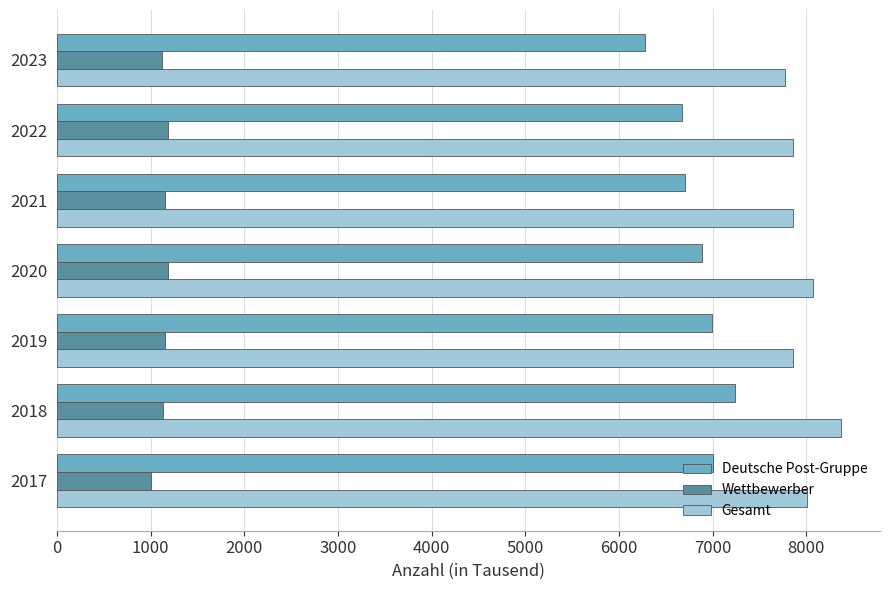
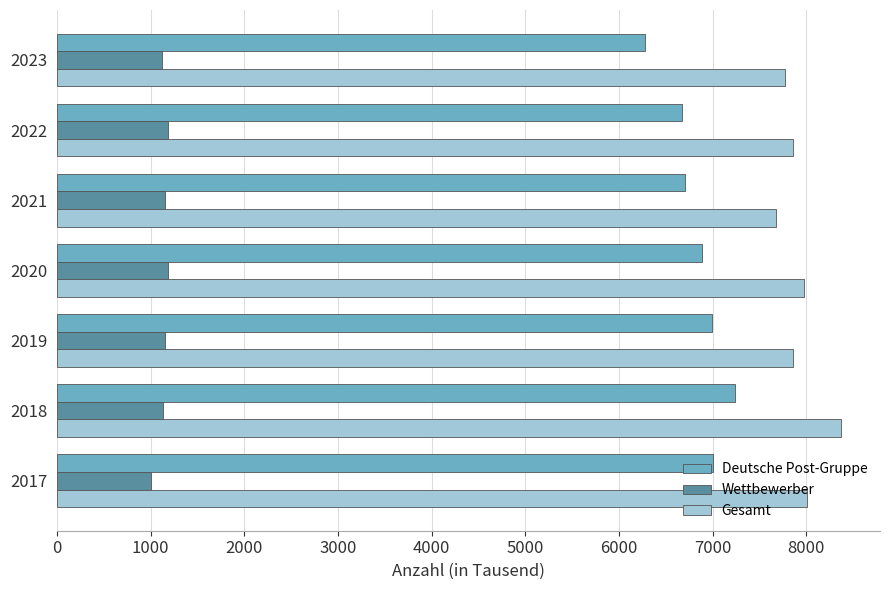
Gesamt, 2021: 7900 -> 7700
Gesamt, 2020: 8100 -> 8000
